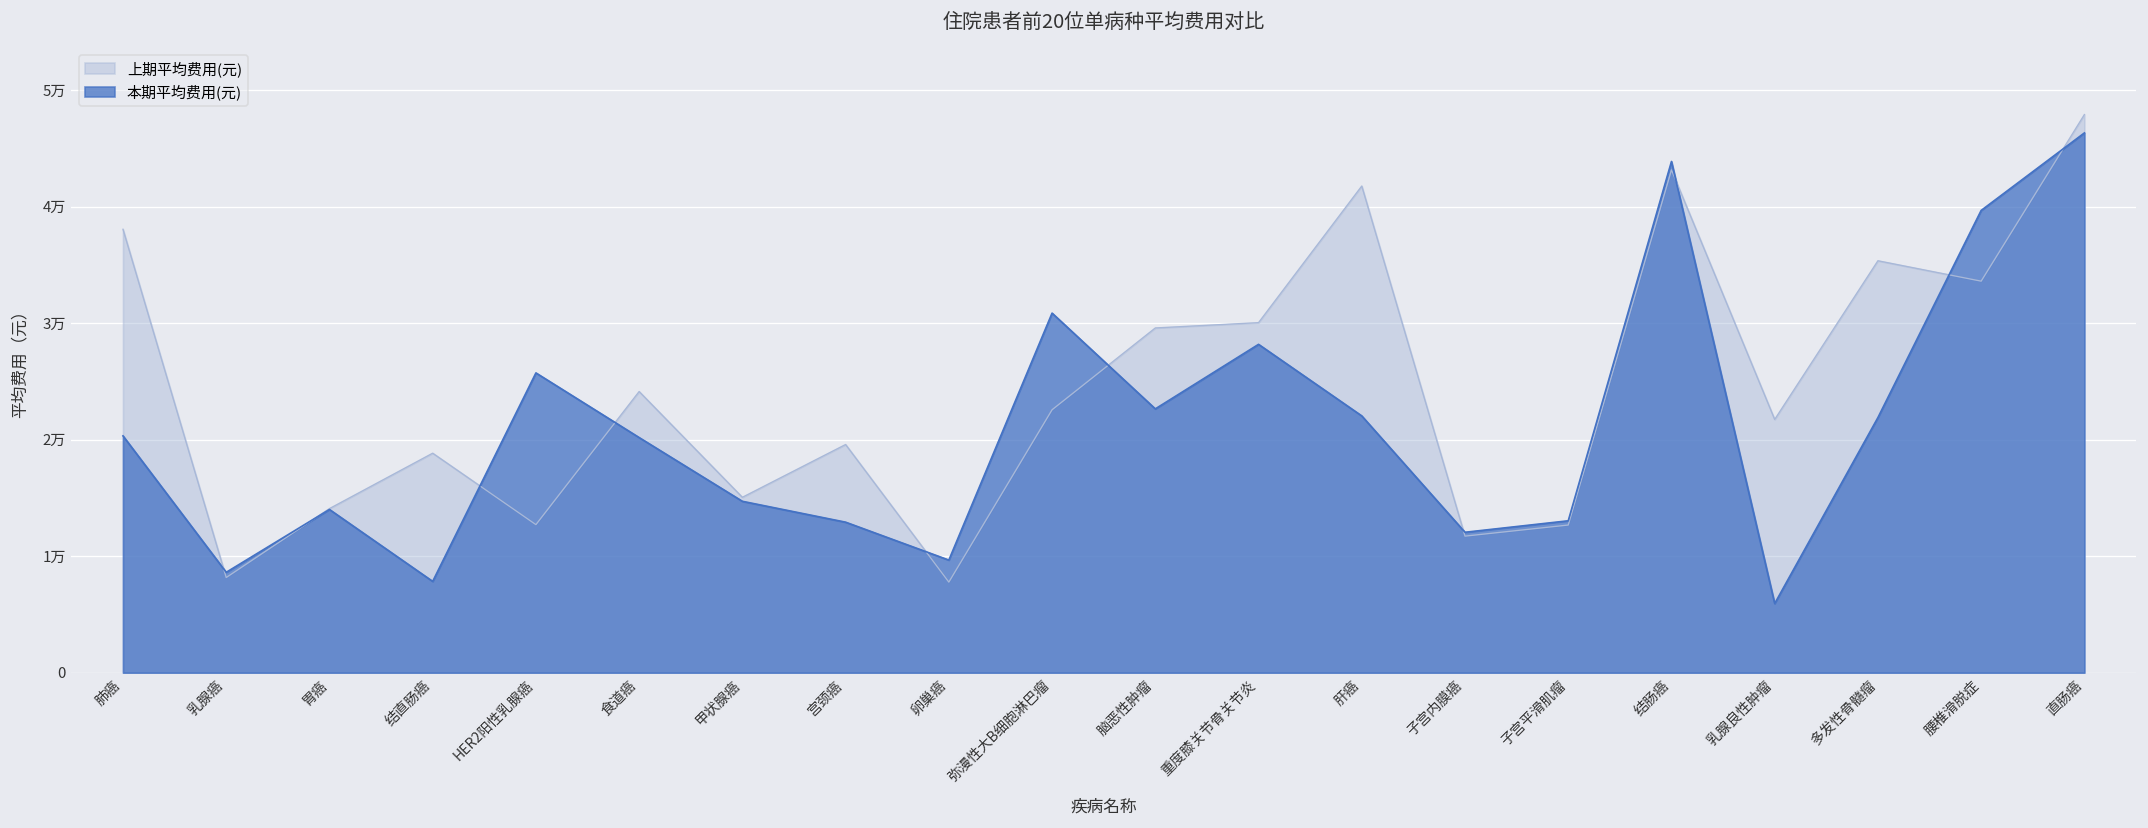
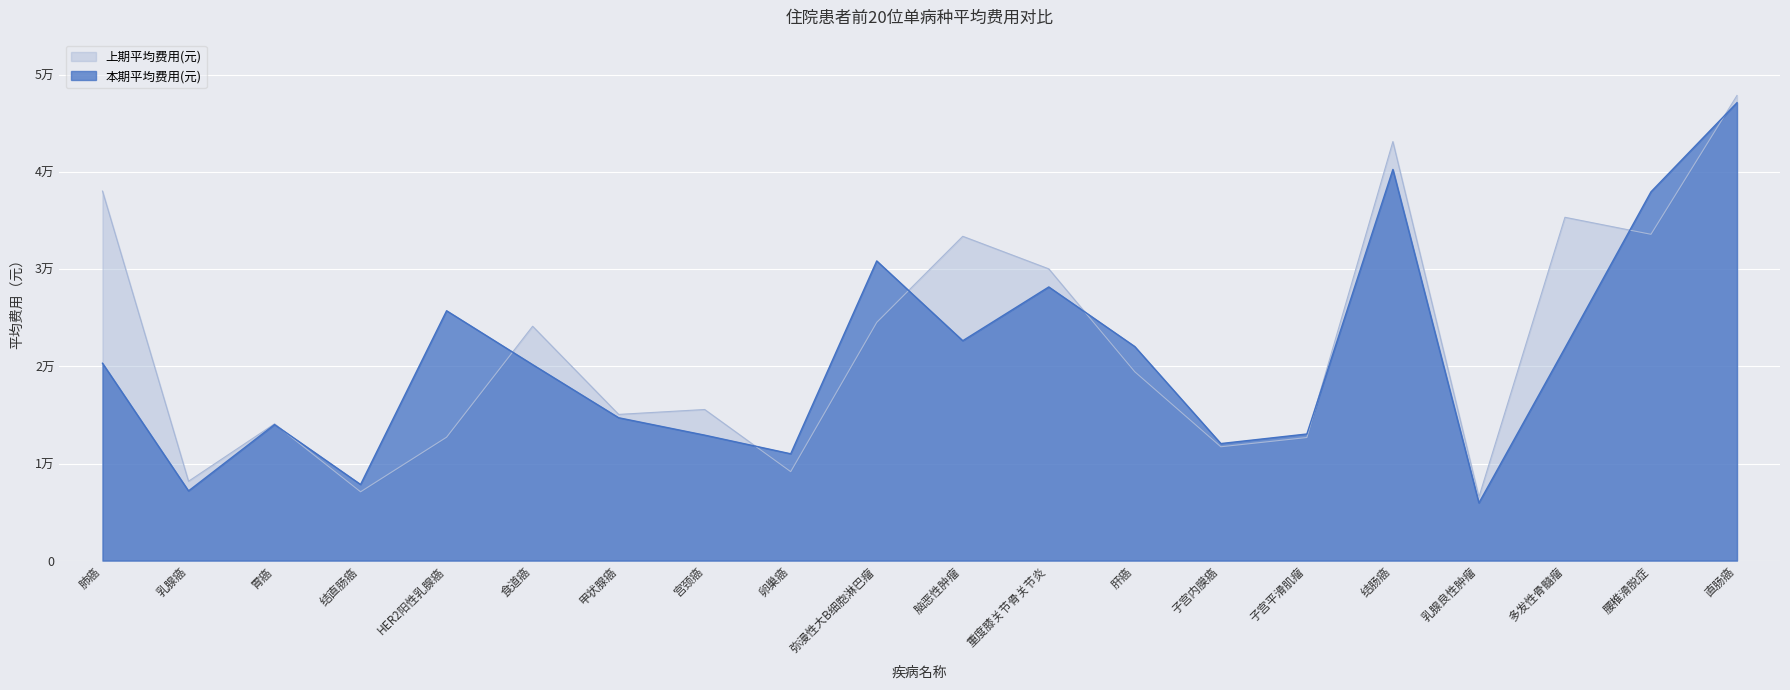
本期平均费用(元), 乳腺癌: 0.9万 -> 0.7万
上期平均费用(元), 结直肠癌: 1.9万 -> 0.7万
上期平均费用(元), 宫颈癌: 2.0万 -> 1.6万
上期平均费用(元), 卵巢癌: 0.8万 -> 0.9万
本期平均费用(元), 卵巢癌: 1.0万 -> 1.1万
上期平均费用(元), 弥漫性大B细胞淋巴瘤: 2.3万 -> 2.5万
上期平均费用(元), 脑恶性肿瘤: 3.0万 -> 3.3万
上期平均费用(元), 肝癌: 4.2万 -> 1.9万
本期平均费用(元), 结肠癌: 4.4万 -> 4.0万
上期平均费用(元), 乳腺良性肿瘤: 2.2万 -> 0.7万
本期平均费用(元), 腰椎滑脱症: 4.0万 -> 3.8万
本期平均费用(元), 直肠癌: 4.6万 -> 4.7万
